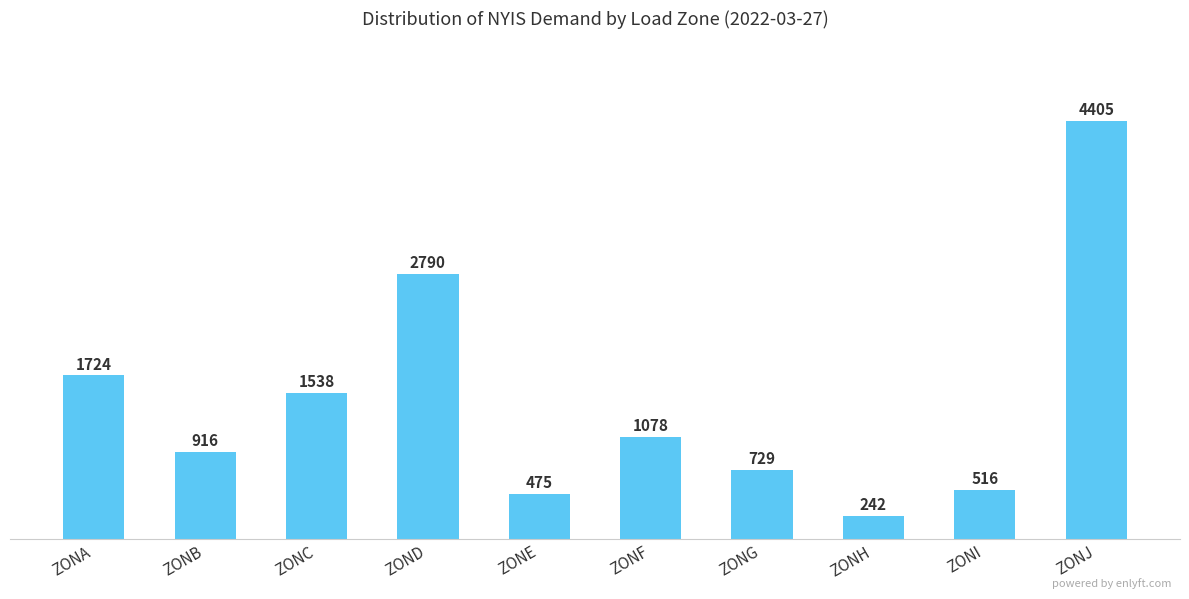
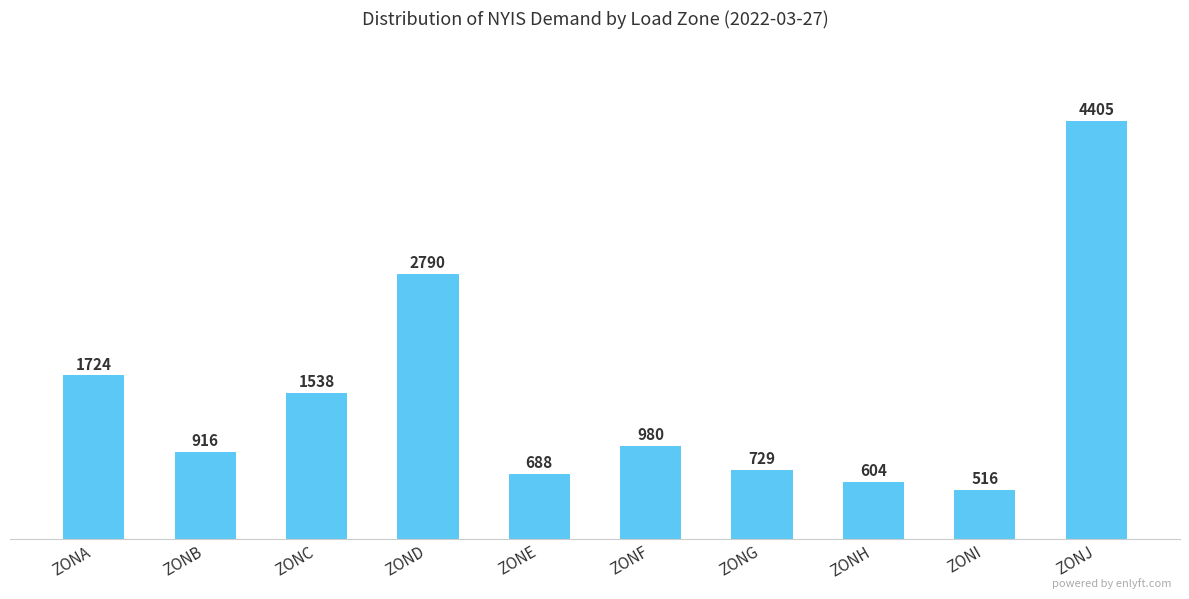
ZONE: 475 -> 688
ZONF: 1078 -> 980
ZONH: 242 -> 604
